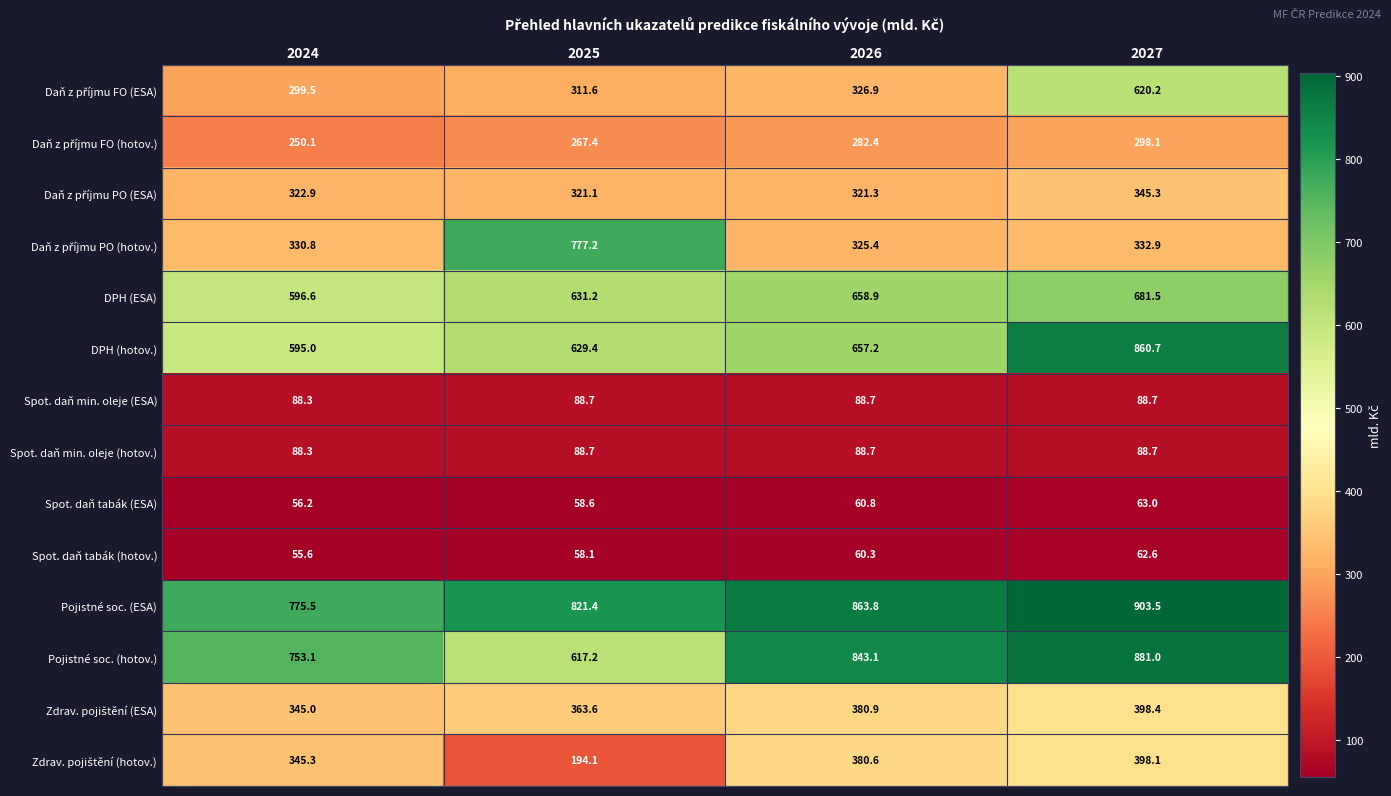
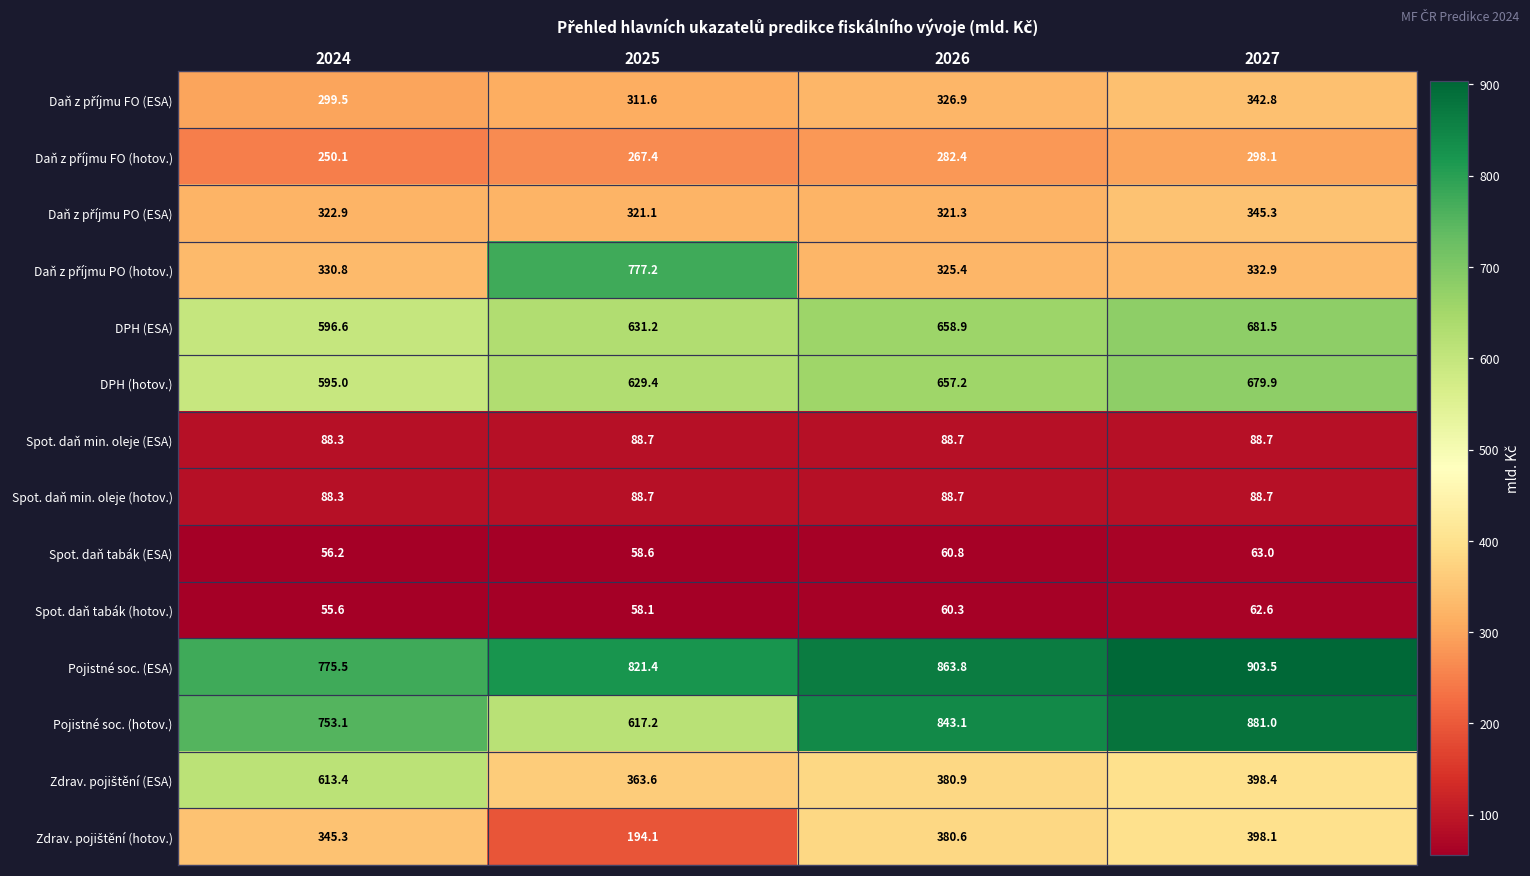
Daň z příjmu FO (ESA), 2027: 620.2 -> 342.8
DPH (hotov.), 2027: 860.7 -> 679.9
Zdrav. pojištění (ESA), 2024: 345.0 -> 613.4
